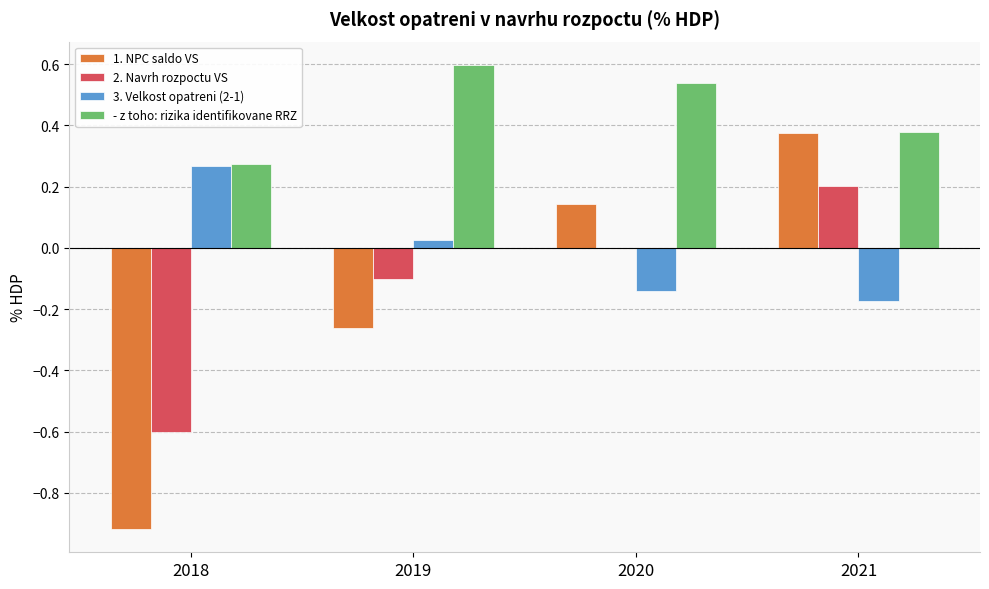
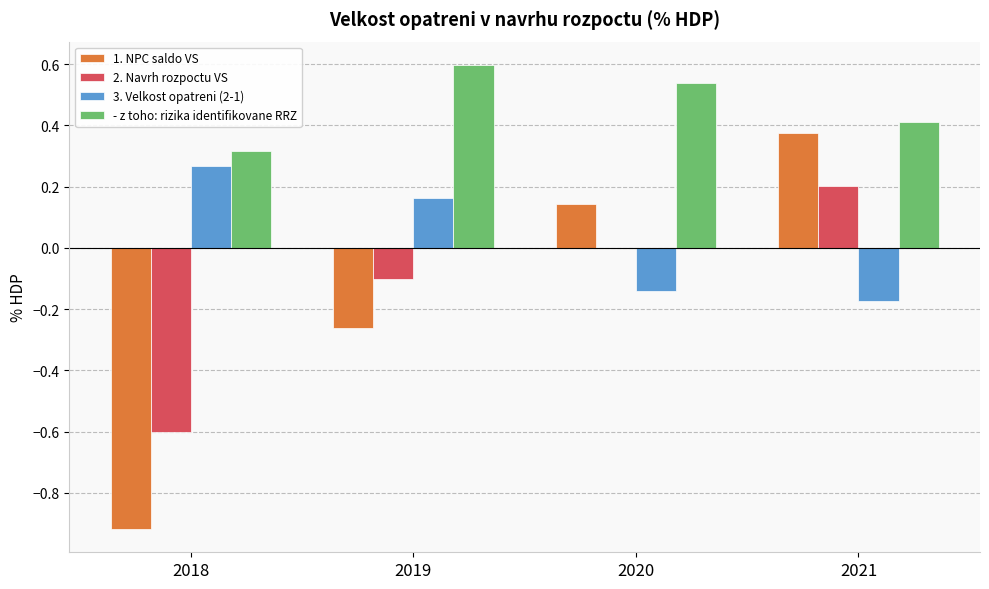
- z toho: rizika identifikovane RRZ, 2018: 0.27 -> 0.32
3. Velkost opatreni (2-1), 2019: 0.02 -> 0.16
- z toho: rizika identifikovane RRZ, 2021: 0.38 -> 0.41
